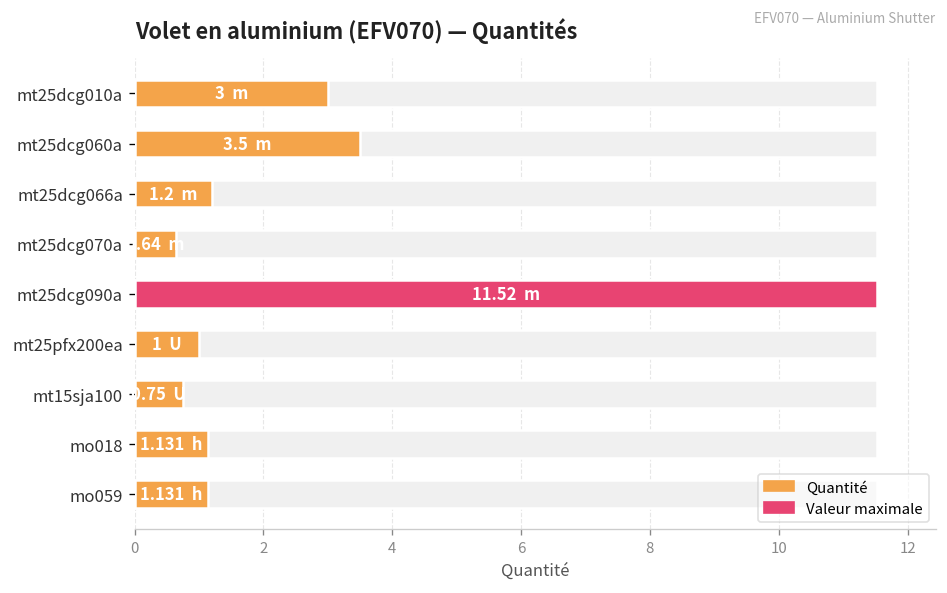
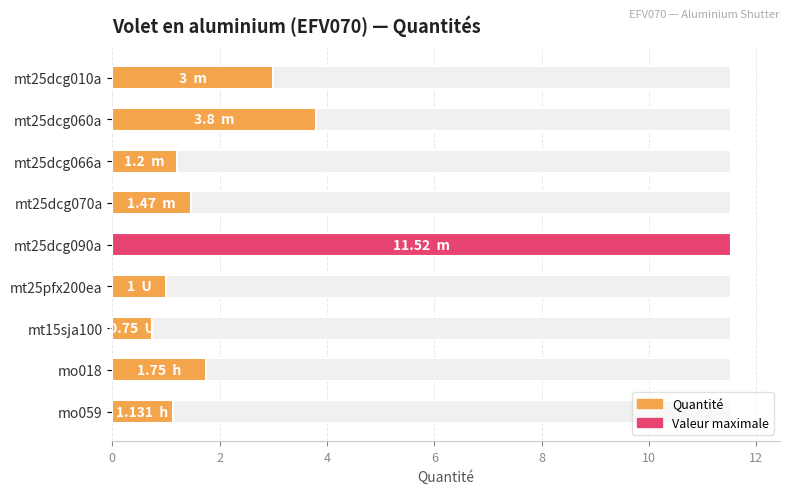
Quantité, mt25dcg060a: 3.5 -> 3.8
Quantité, mt25dcg070a: 0.64 -> 1.47
Quantité, mo018: 1.131 -> 1.75
